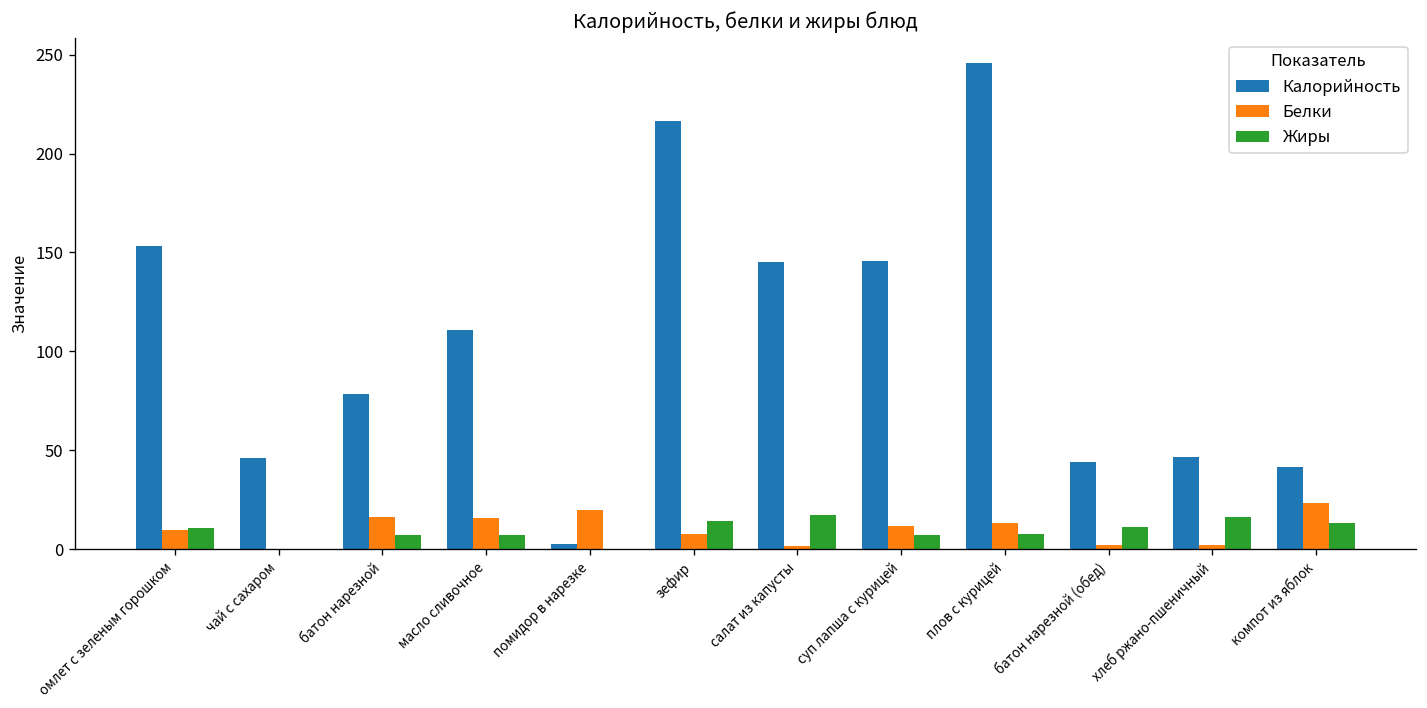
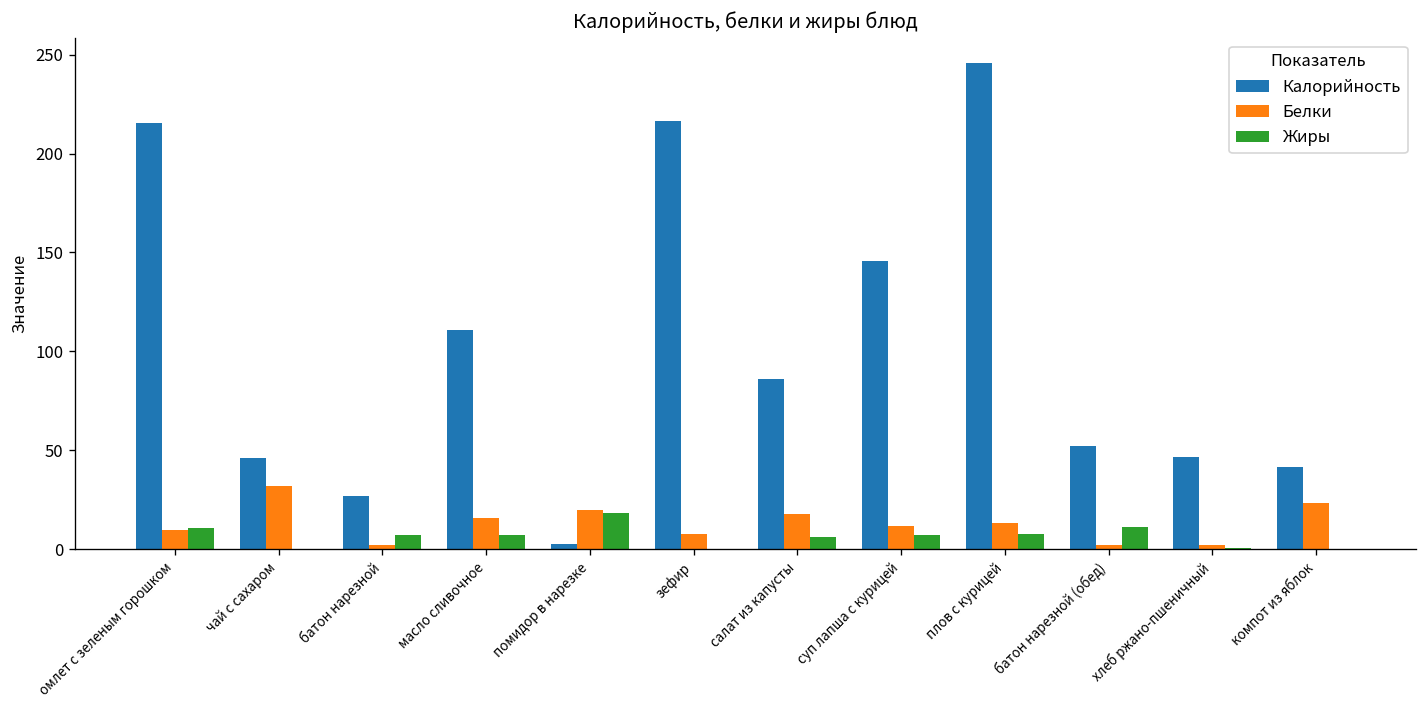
Калорийность, омлет с зеленым горошком: 154 -> 216
Белки, чай с сахаром: 0 -> 32
Калорийность, батон нарезной: 79 -> 27
Белки, батон нарезной: 16 -> 2
Жиры, помидор в нарезке: 0 -> 18
Жиры, зефир: 14 -> 0
Калорийность, салат из капусты: 145 -> 86
Белки, салат из капусты: 2 -> 18
Жиры, салат из капусты: 17 -> 6
Калорийность, батон нарезной (обед): 44 -> 52
Жиры, хлеб ржано-пшеничный: 16 -> 0
Жиры, компот из яблок: 13 -> 0
